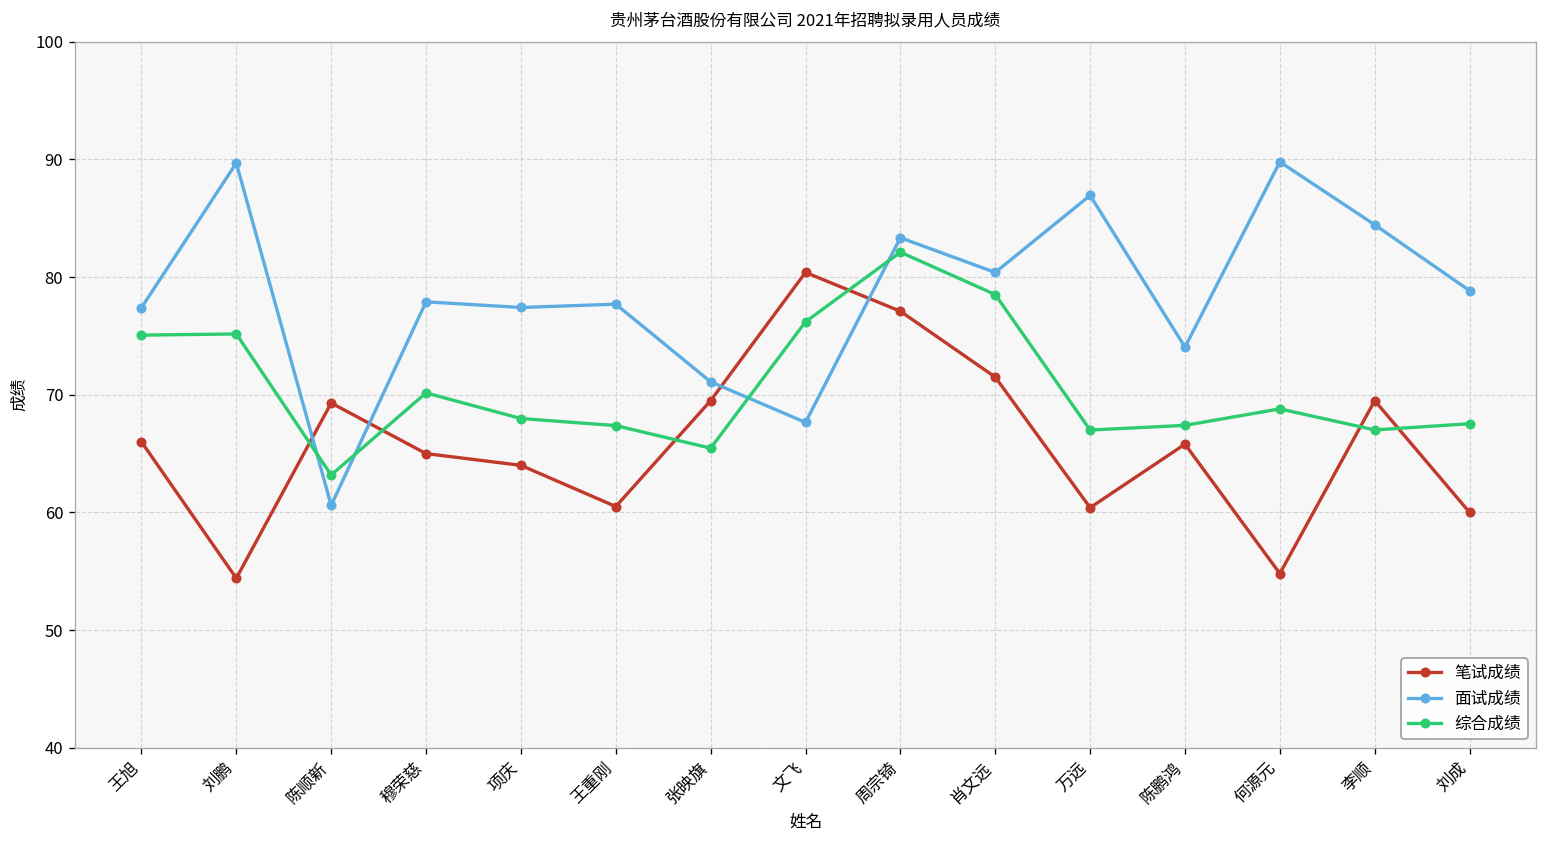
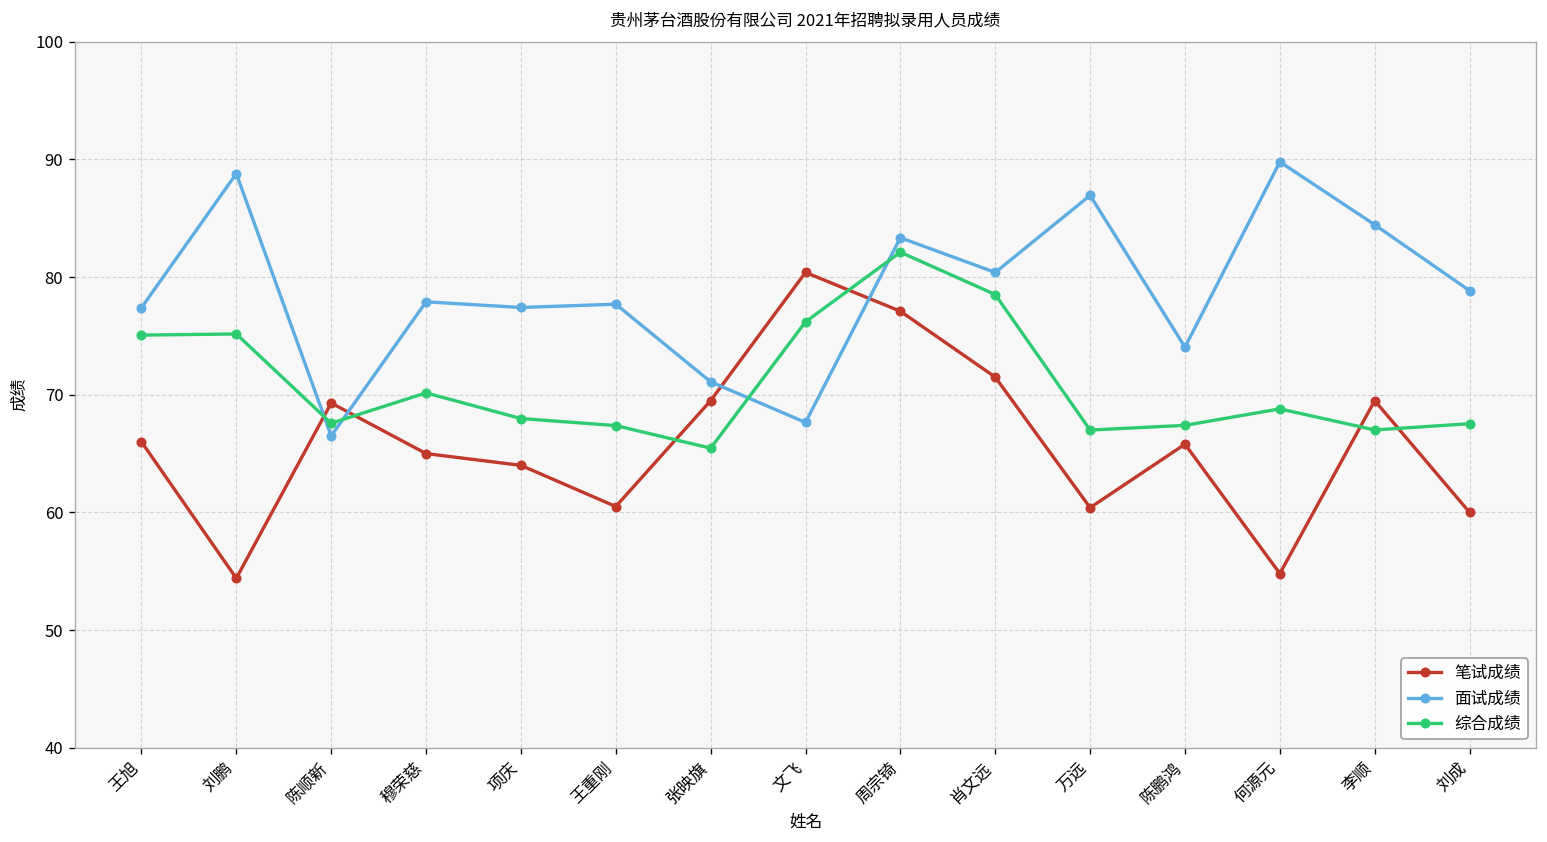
面试成绩, 刘鹏: 90 -> 89
面试成绩, 陈顺新: 61 -> 67
综合成绩, 陈顺新: 63 -> 68
